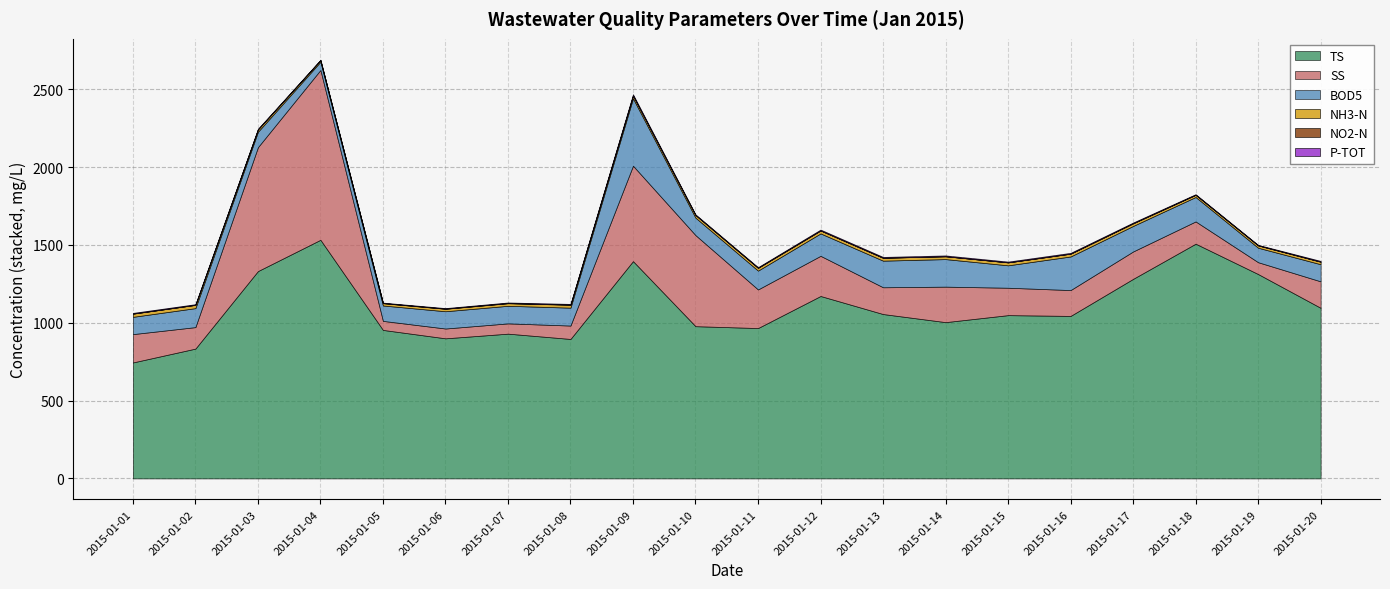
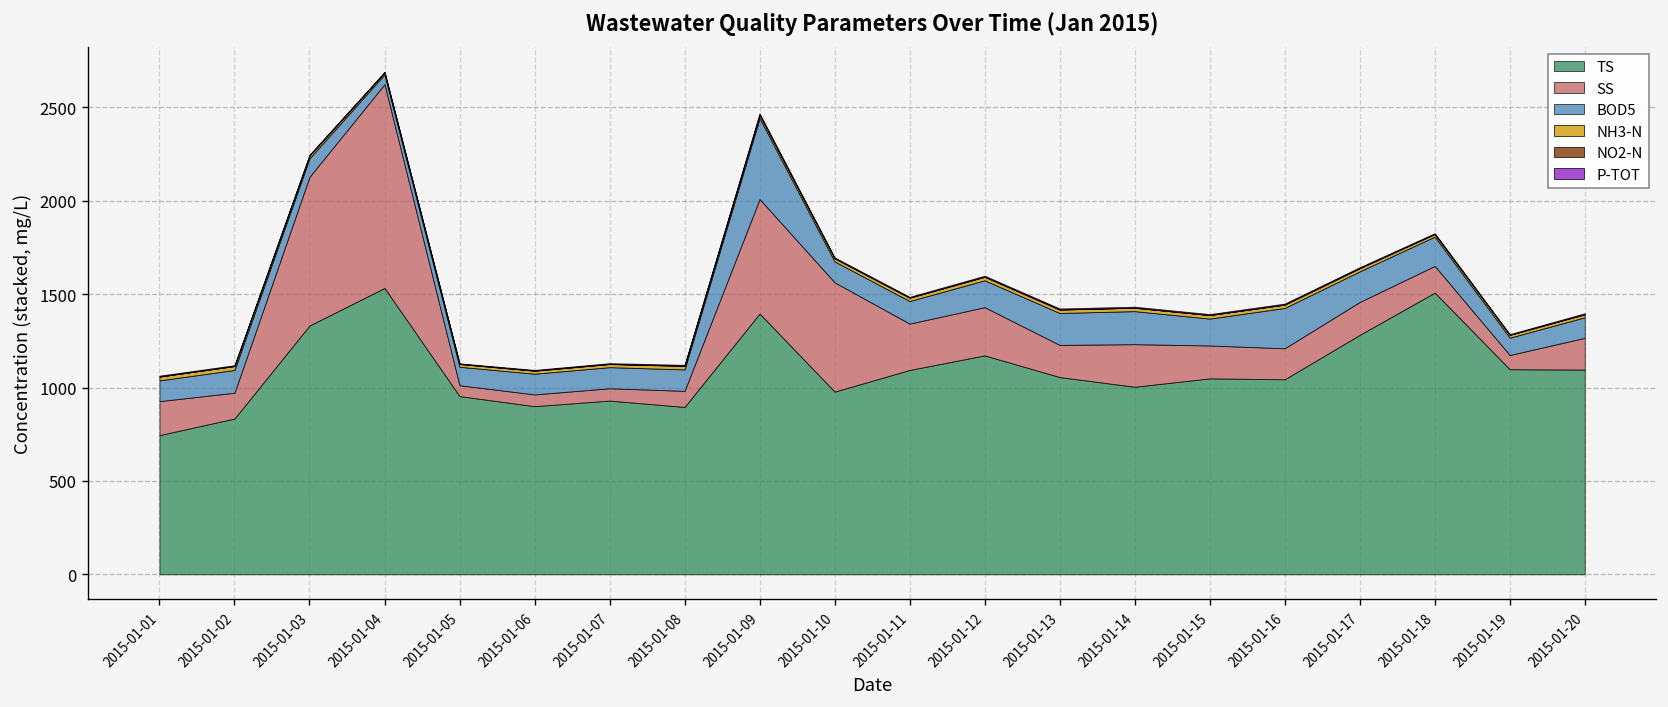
TS, 2015-01-11: 970 -> 1090
TS, 2015-01-19: 1310 -> 1100
